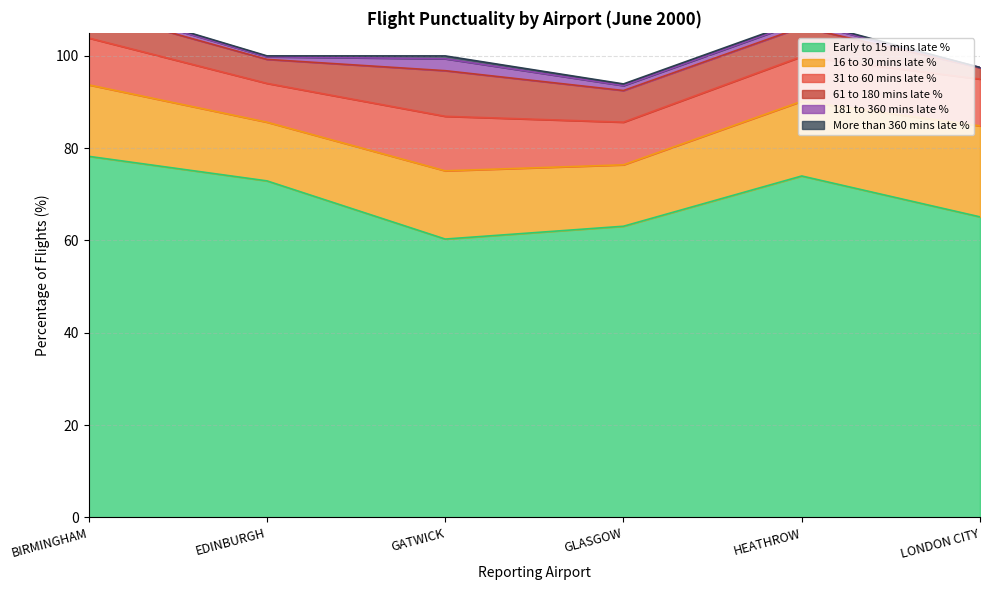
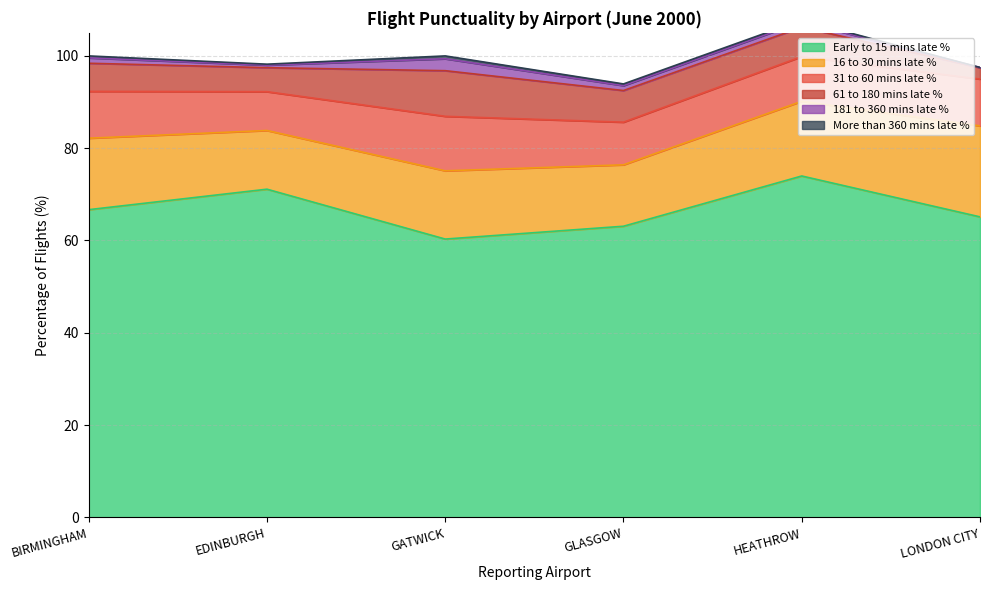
Early to 15 mins late %, BIRMINGHAM: 78 -> 67
Early to 15 mins late %, EDINBURGH: 73 -> 71
